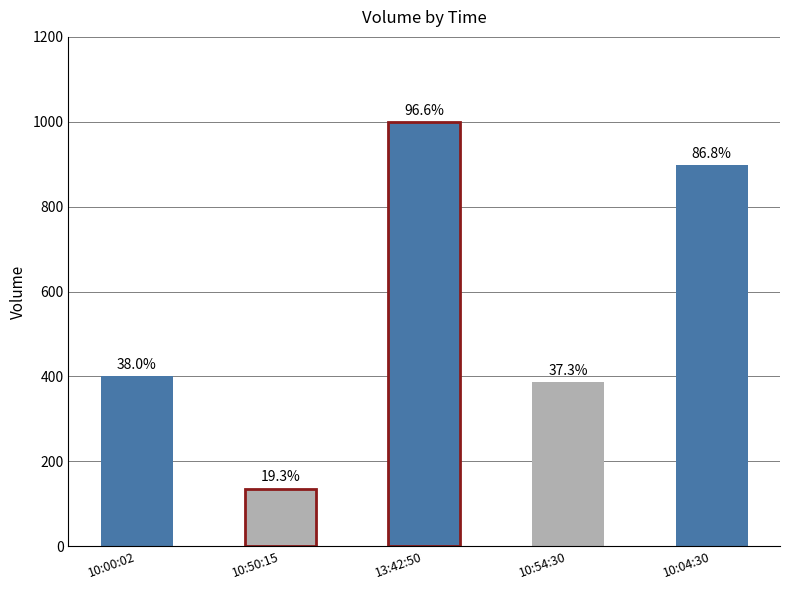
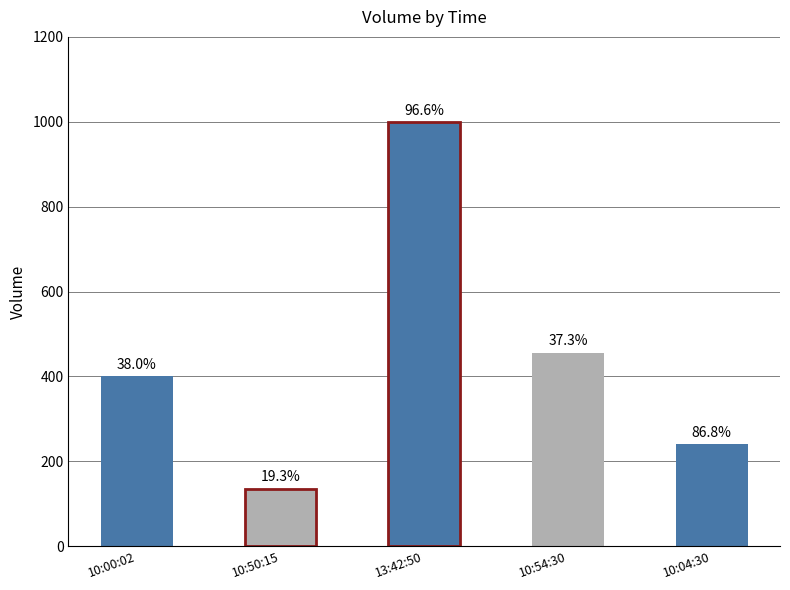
10:54:30: 390 -> 460
10:04:30: 900 -> 240
